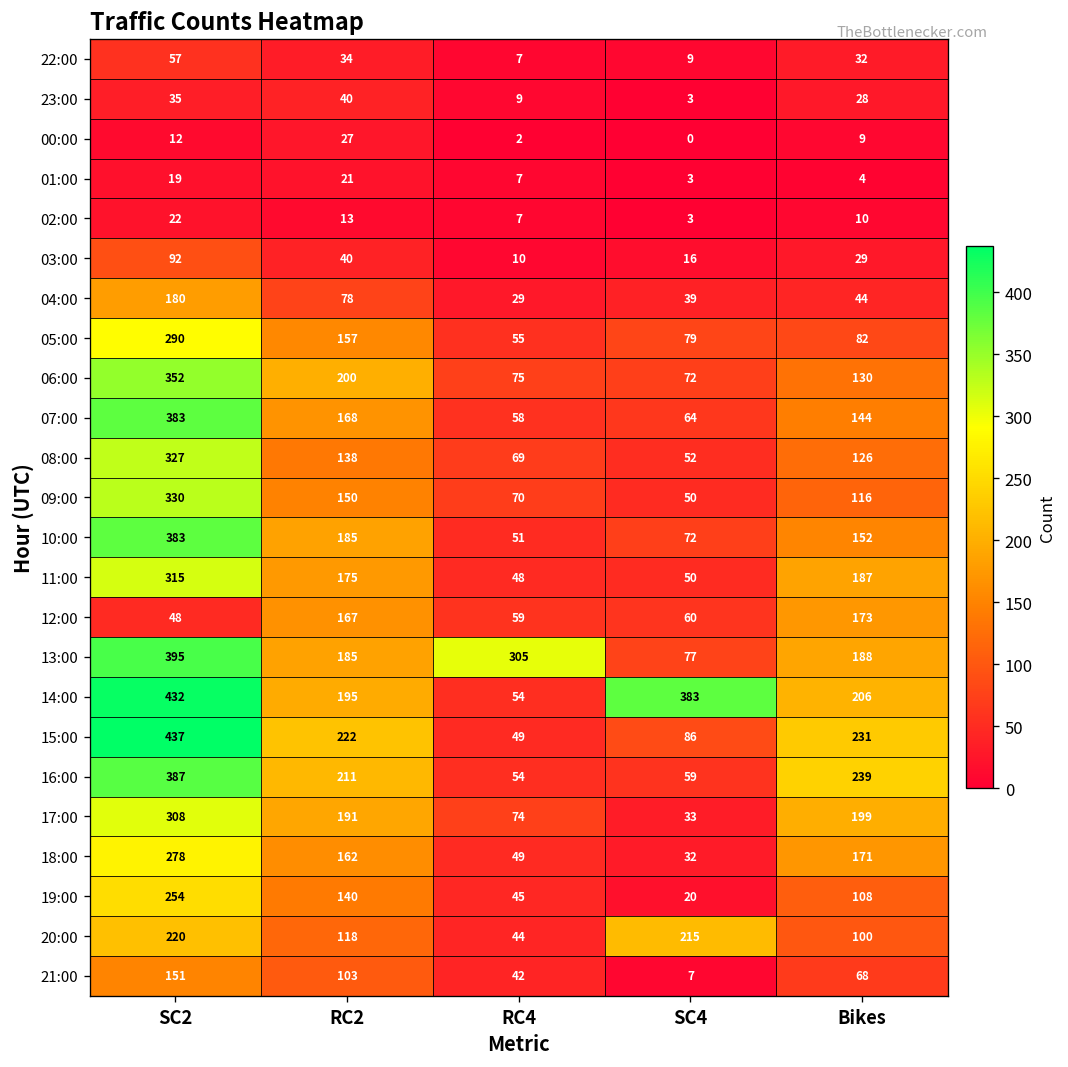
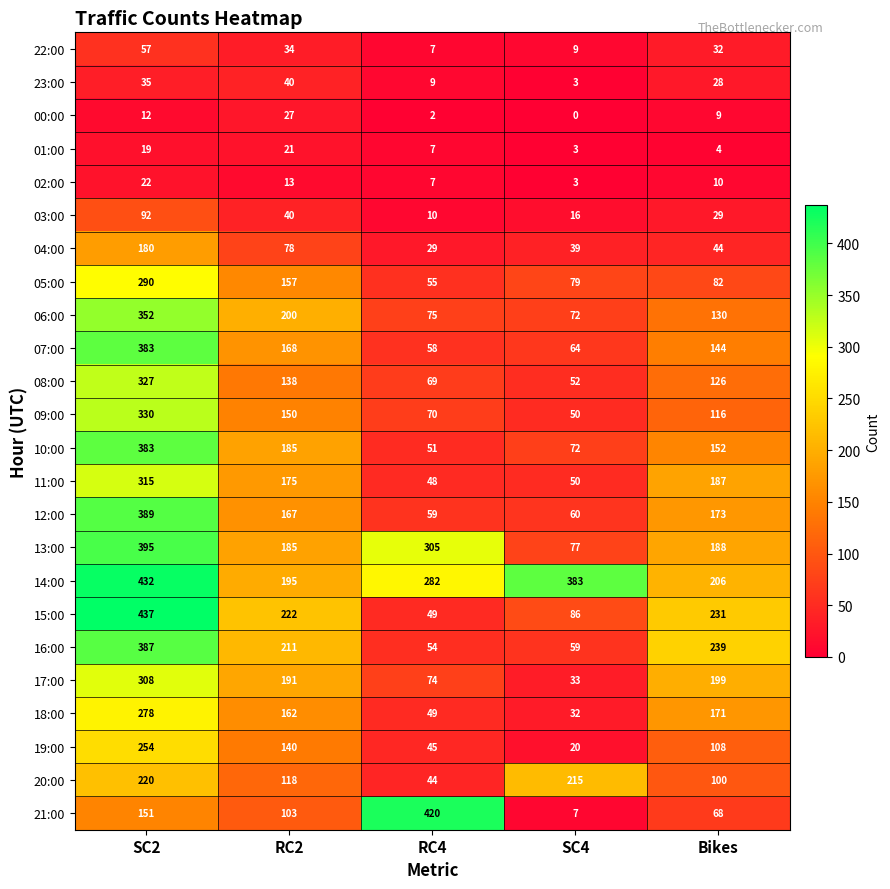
12:00, SC2: 48 -> 389
14:00, RC4: 54 -> 282
21:00, RC4: 42 -> 420
